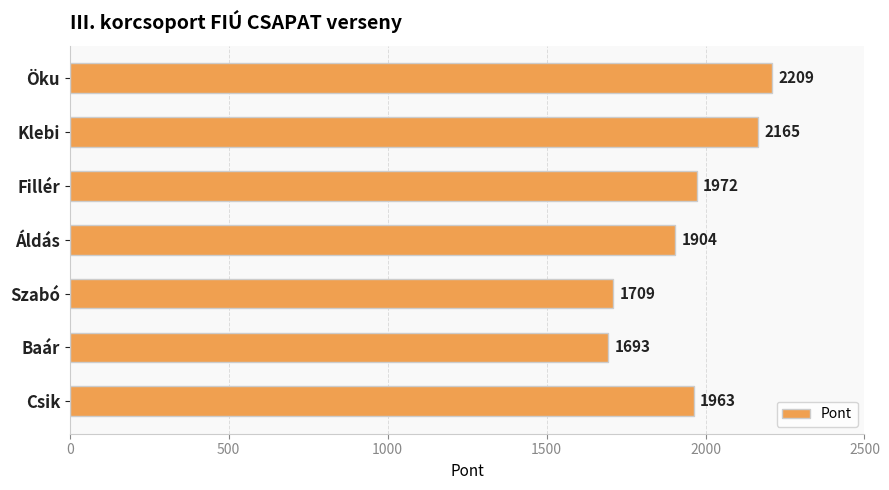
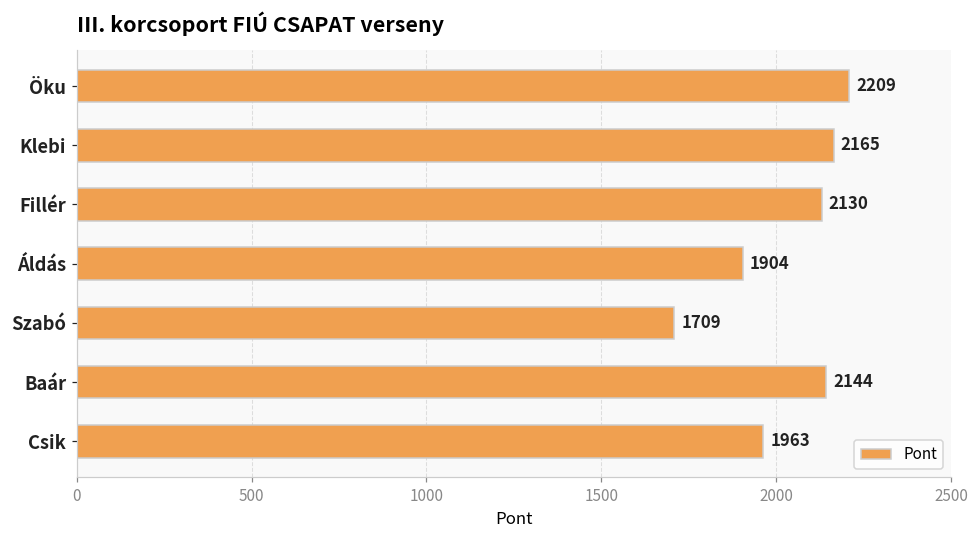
Fillér: 1972 -> 2130
Baár: 1693 -> 2144
